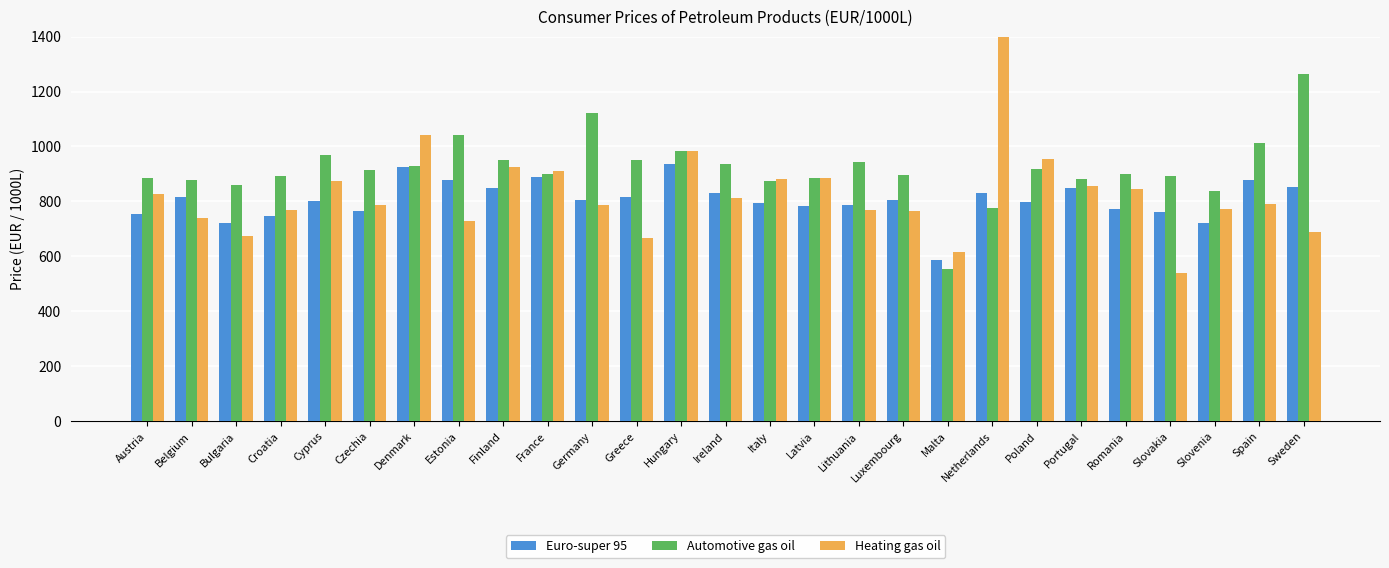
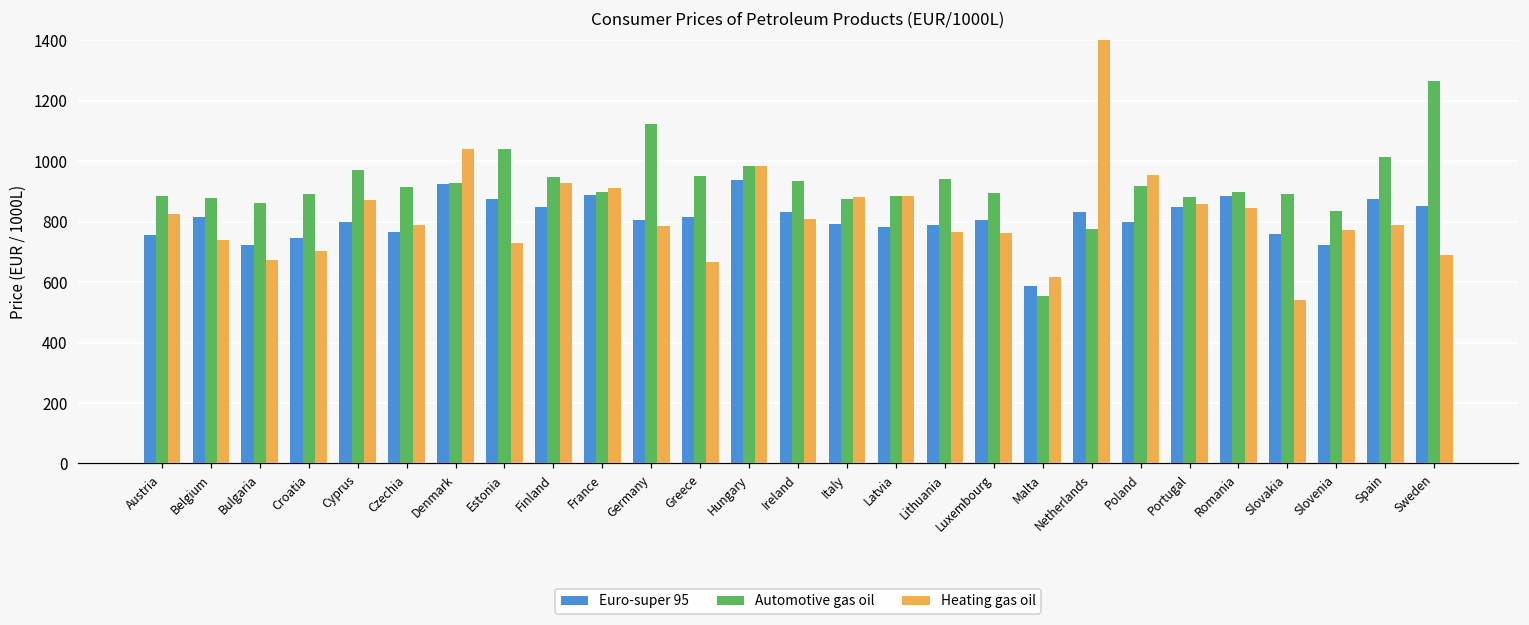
Heating gas oil, Croatia: 770 -> 700
Euro-super 95, Romania: 770 -> 880
